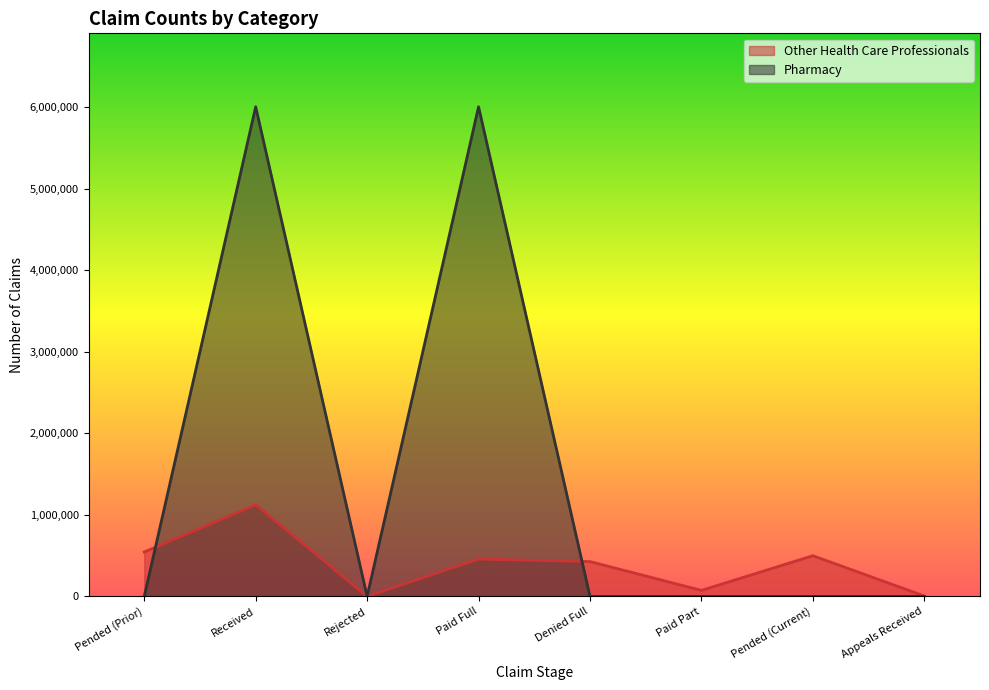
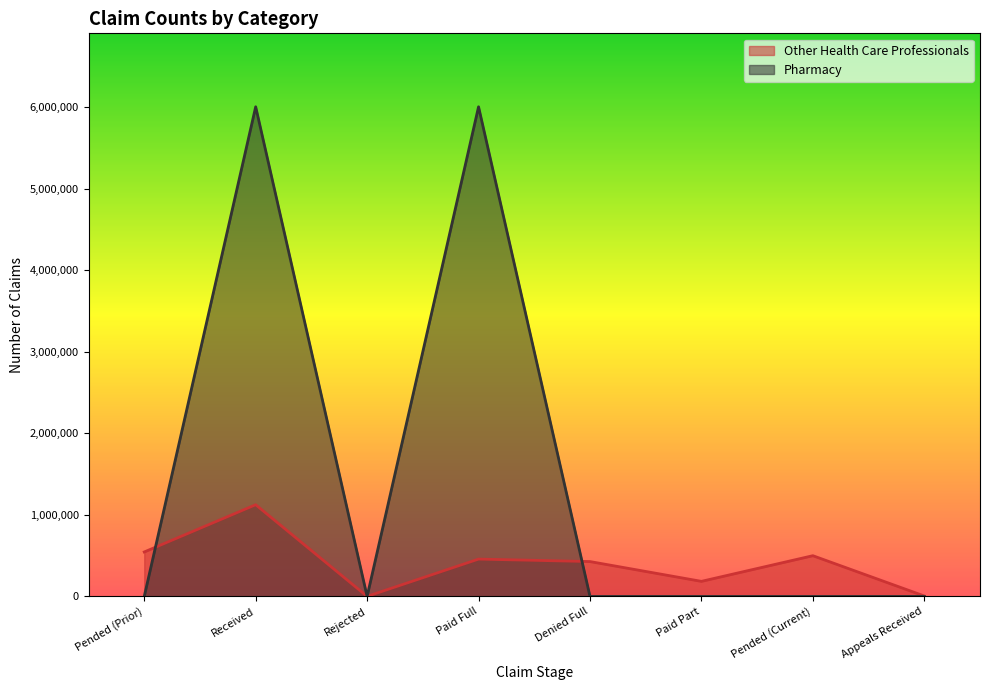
Other Health Care Professionals, Paid Part: 100,000 -> 200,000
